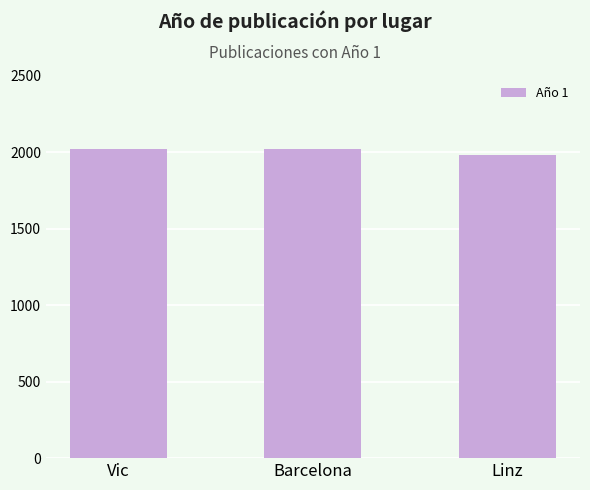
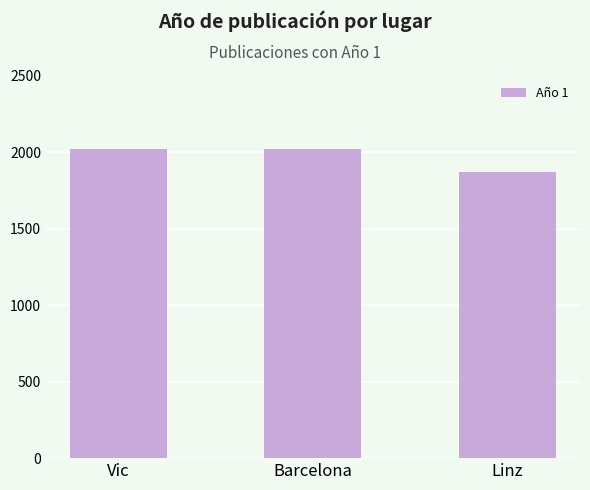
Linz: 1980 -> 1870
